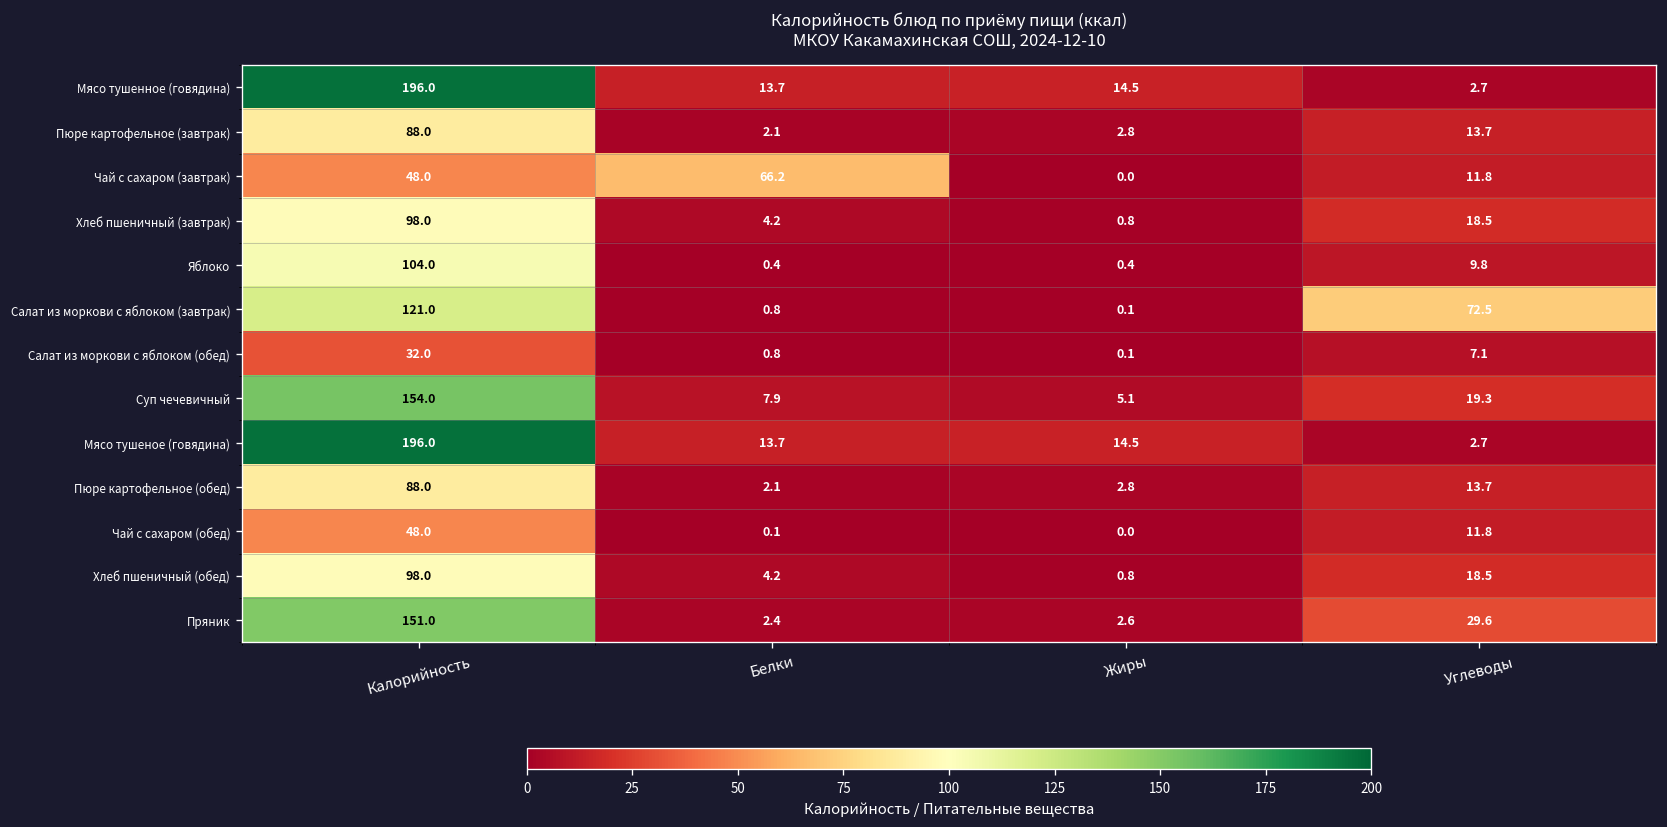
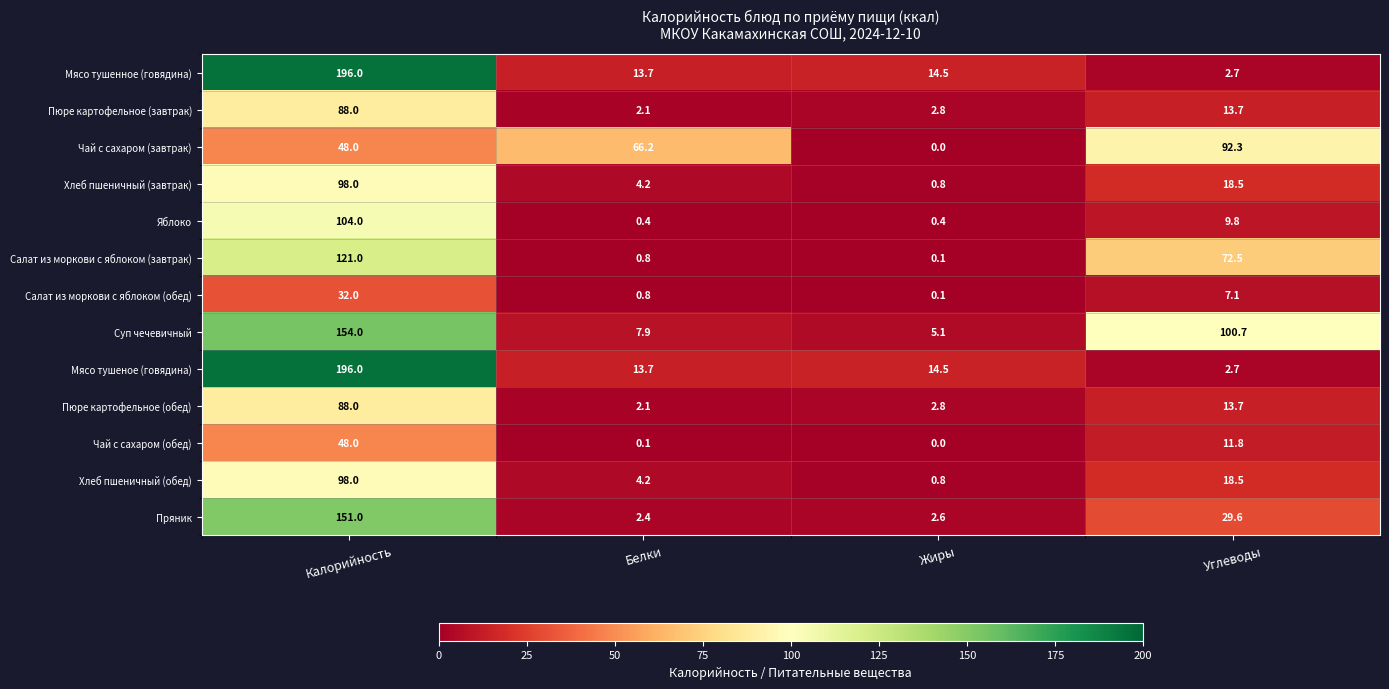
Чай с сахаром (завтрак), Углеводы: 11.8 -> 92.3
Суп чечевичный, Углеводы: 19.3 -> 100.7
